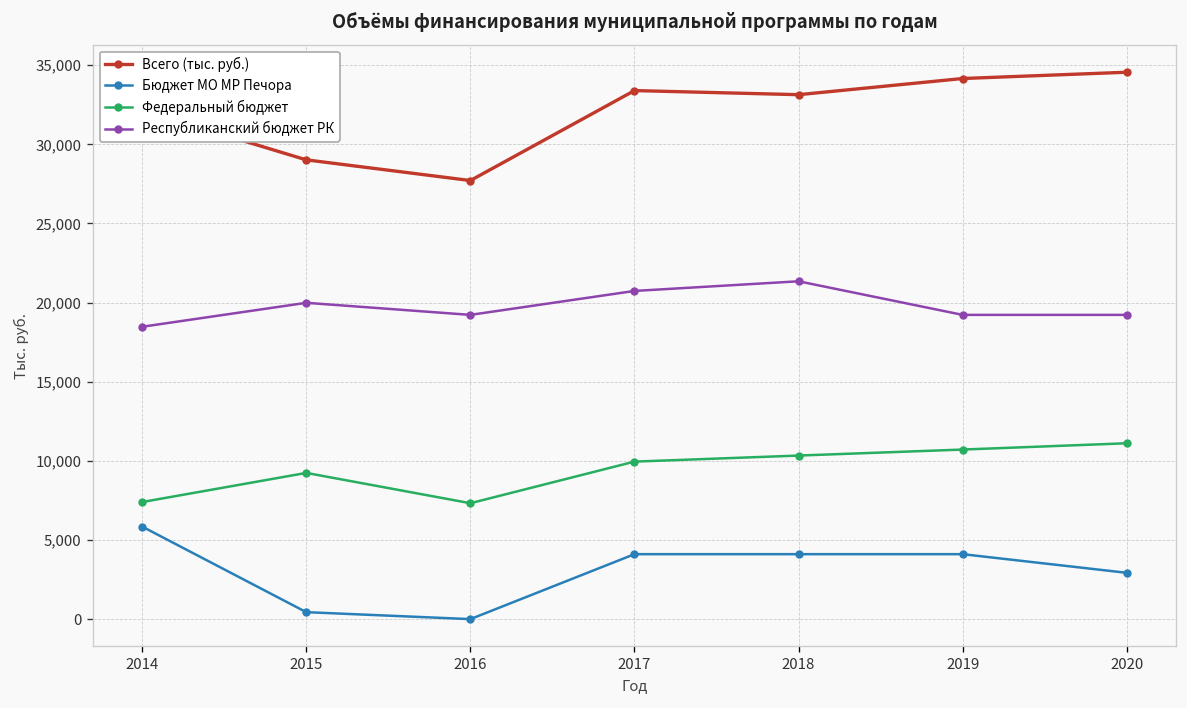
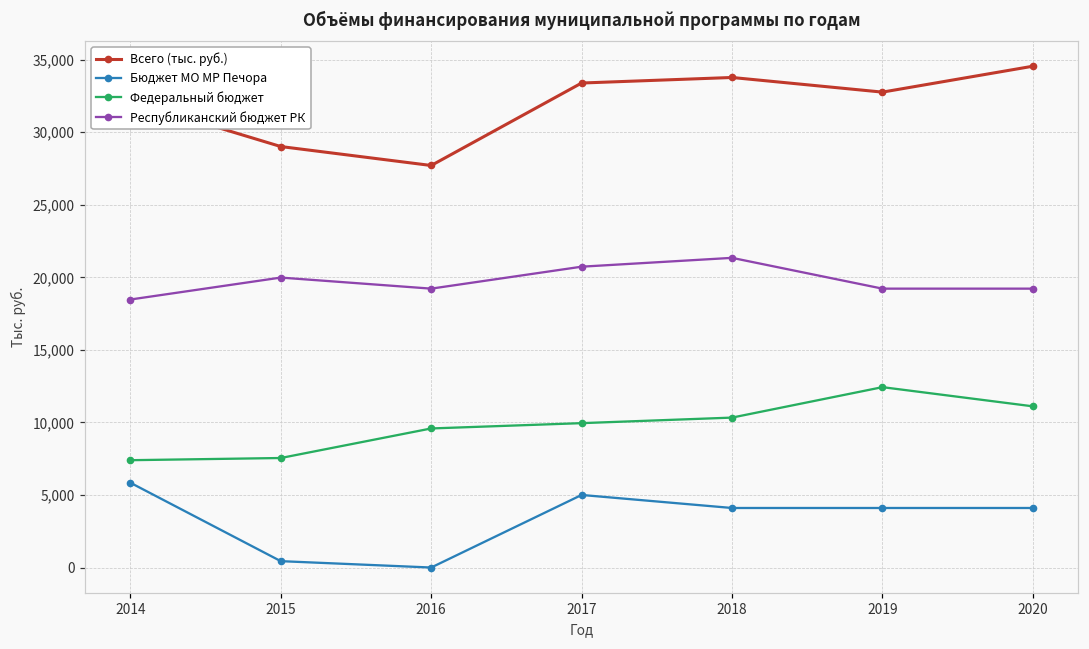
Федеральный бюджет, 2015: 9,200 -> 7,500
Федеральный бюджет, 2016: 7,300 -> 9,600
Бюджет МО МР Печора, 2017: 4,100 -> 5,000
Всего (тыс. руб.), 2018: 33,100 -> 33,800
Всего (тыс. руб.), 2019: 34,200 -> 32,800
Федеральный бюджет, 2019: 10,700 -> 12,400
Бюджет МО МР Печора, 2020: 2,900 -> 4,100
